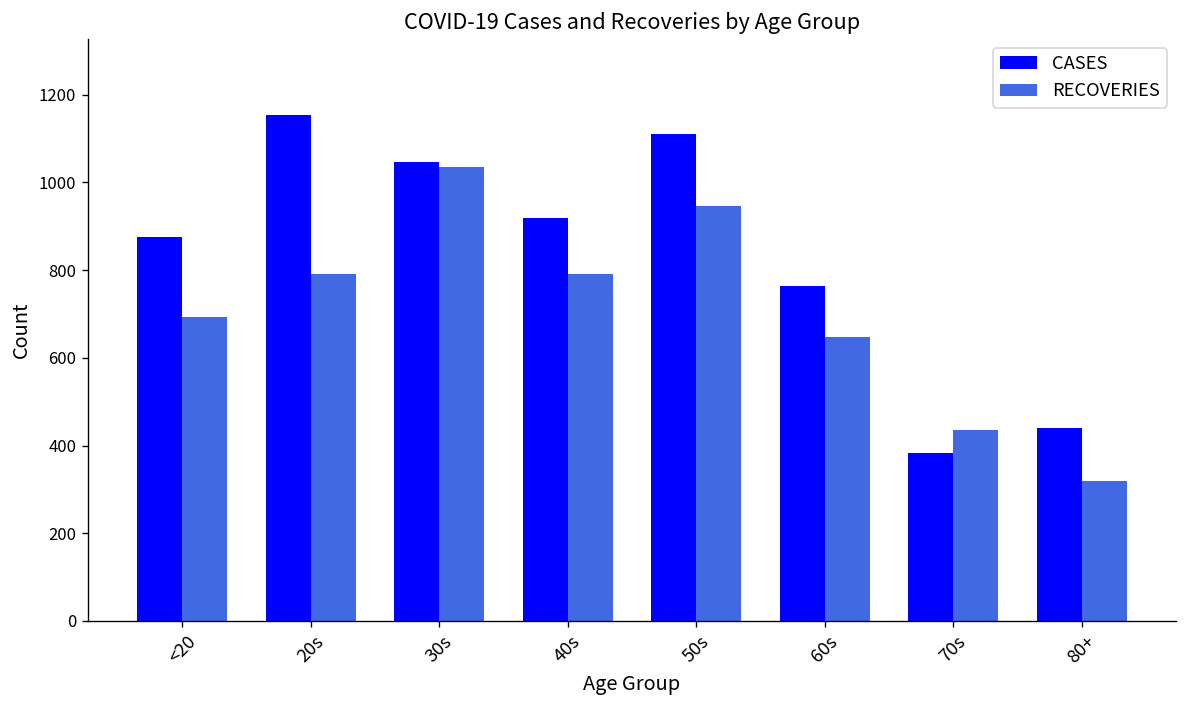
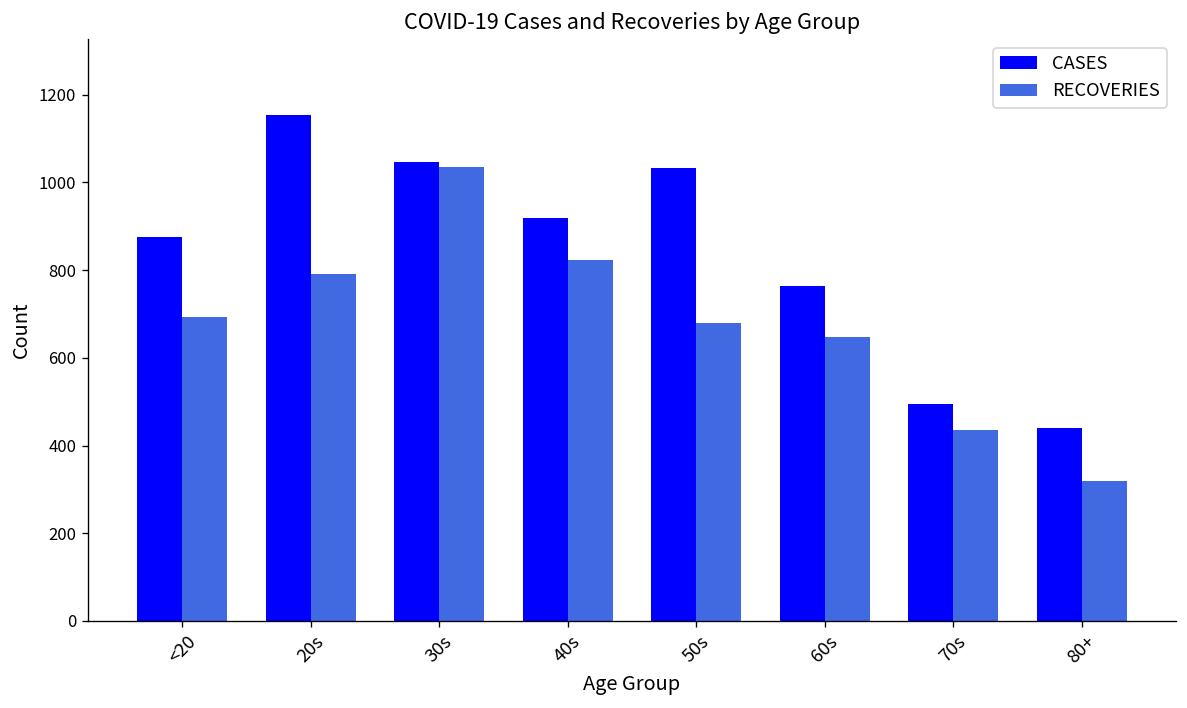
RECOVERIES, 40s: 790 -> 820
CASES, 50s: 1110 -> 1030
RECOVERIES, 50s: 950 -> 680
CASES, 70s: 380 -> 500
